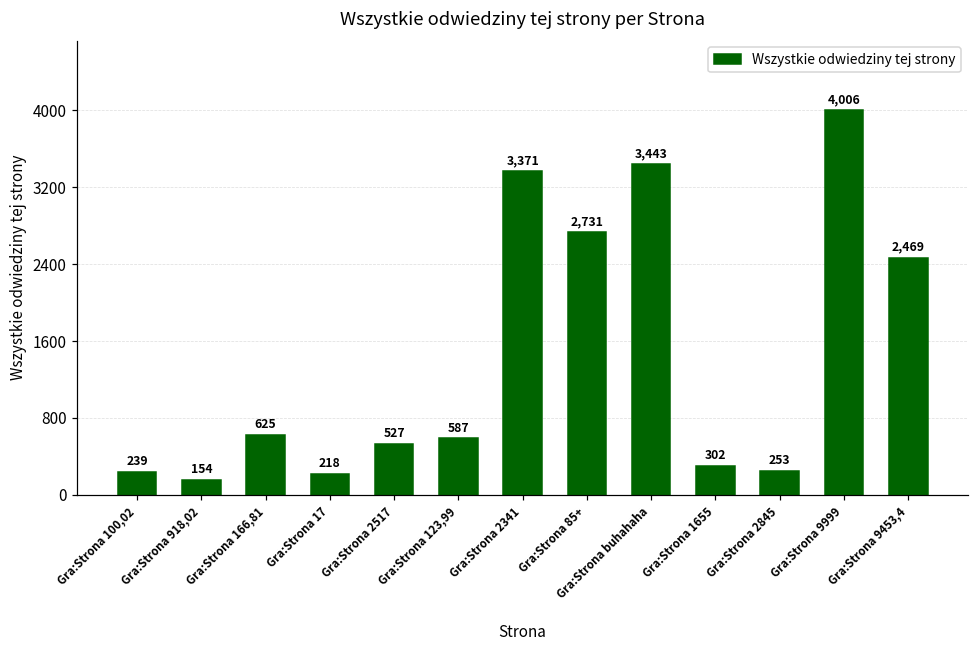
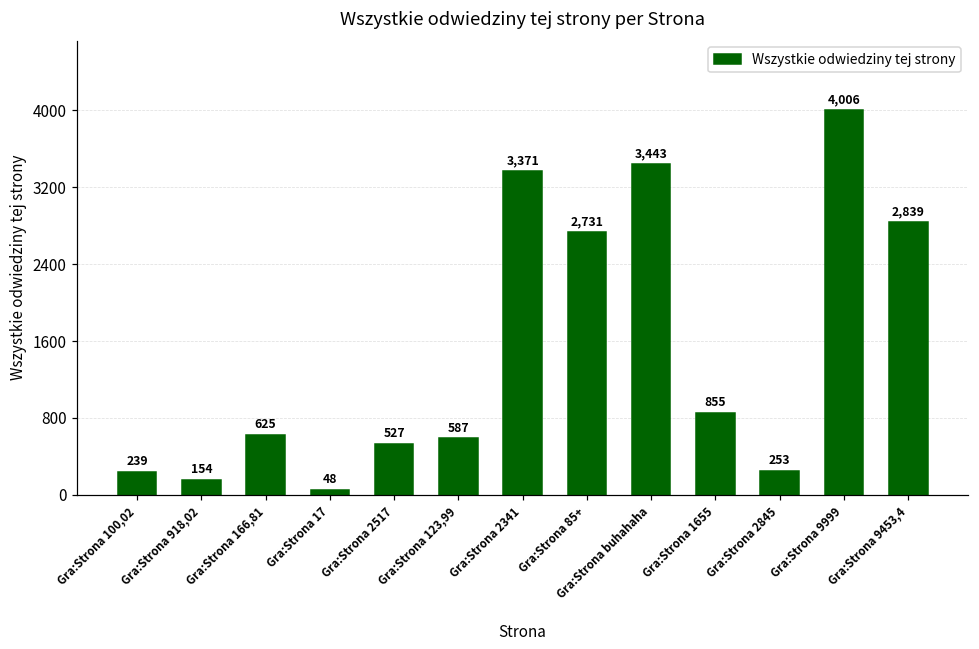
Gra:Strona 17: 218 -> 48
Gra:Strona 1655: 302 -> 855
Gra:Strona 9453,4: 2,469 -> 2,839
